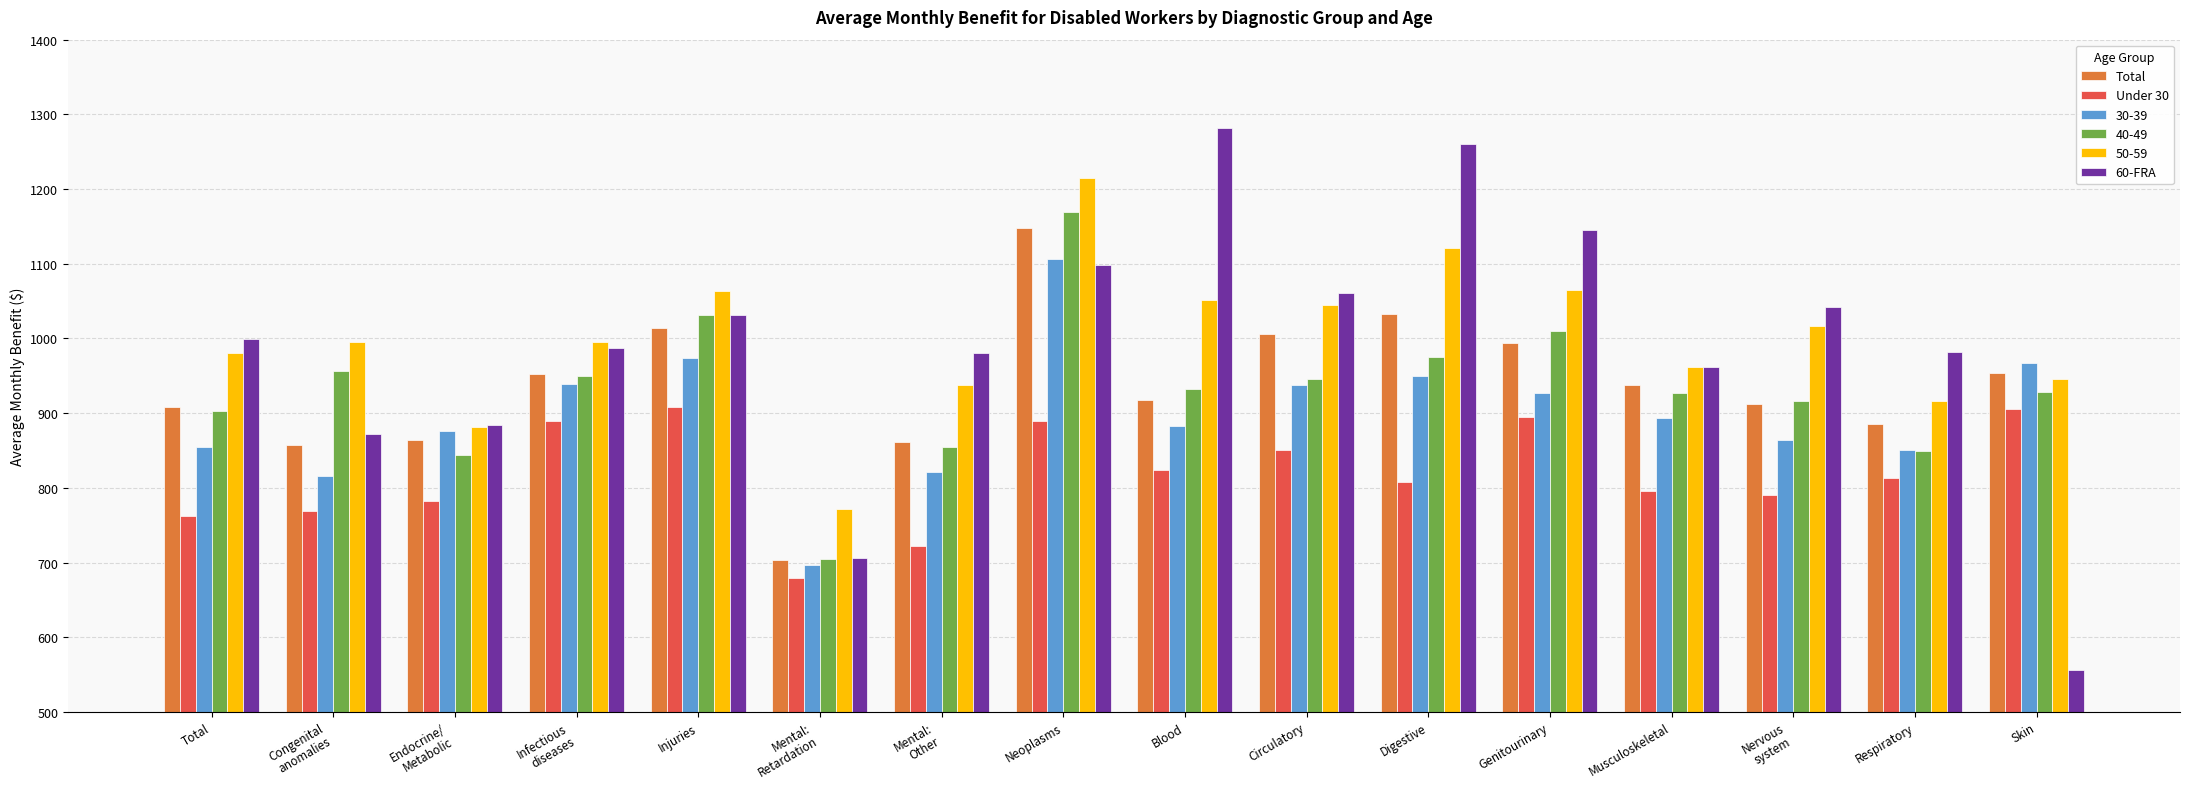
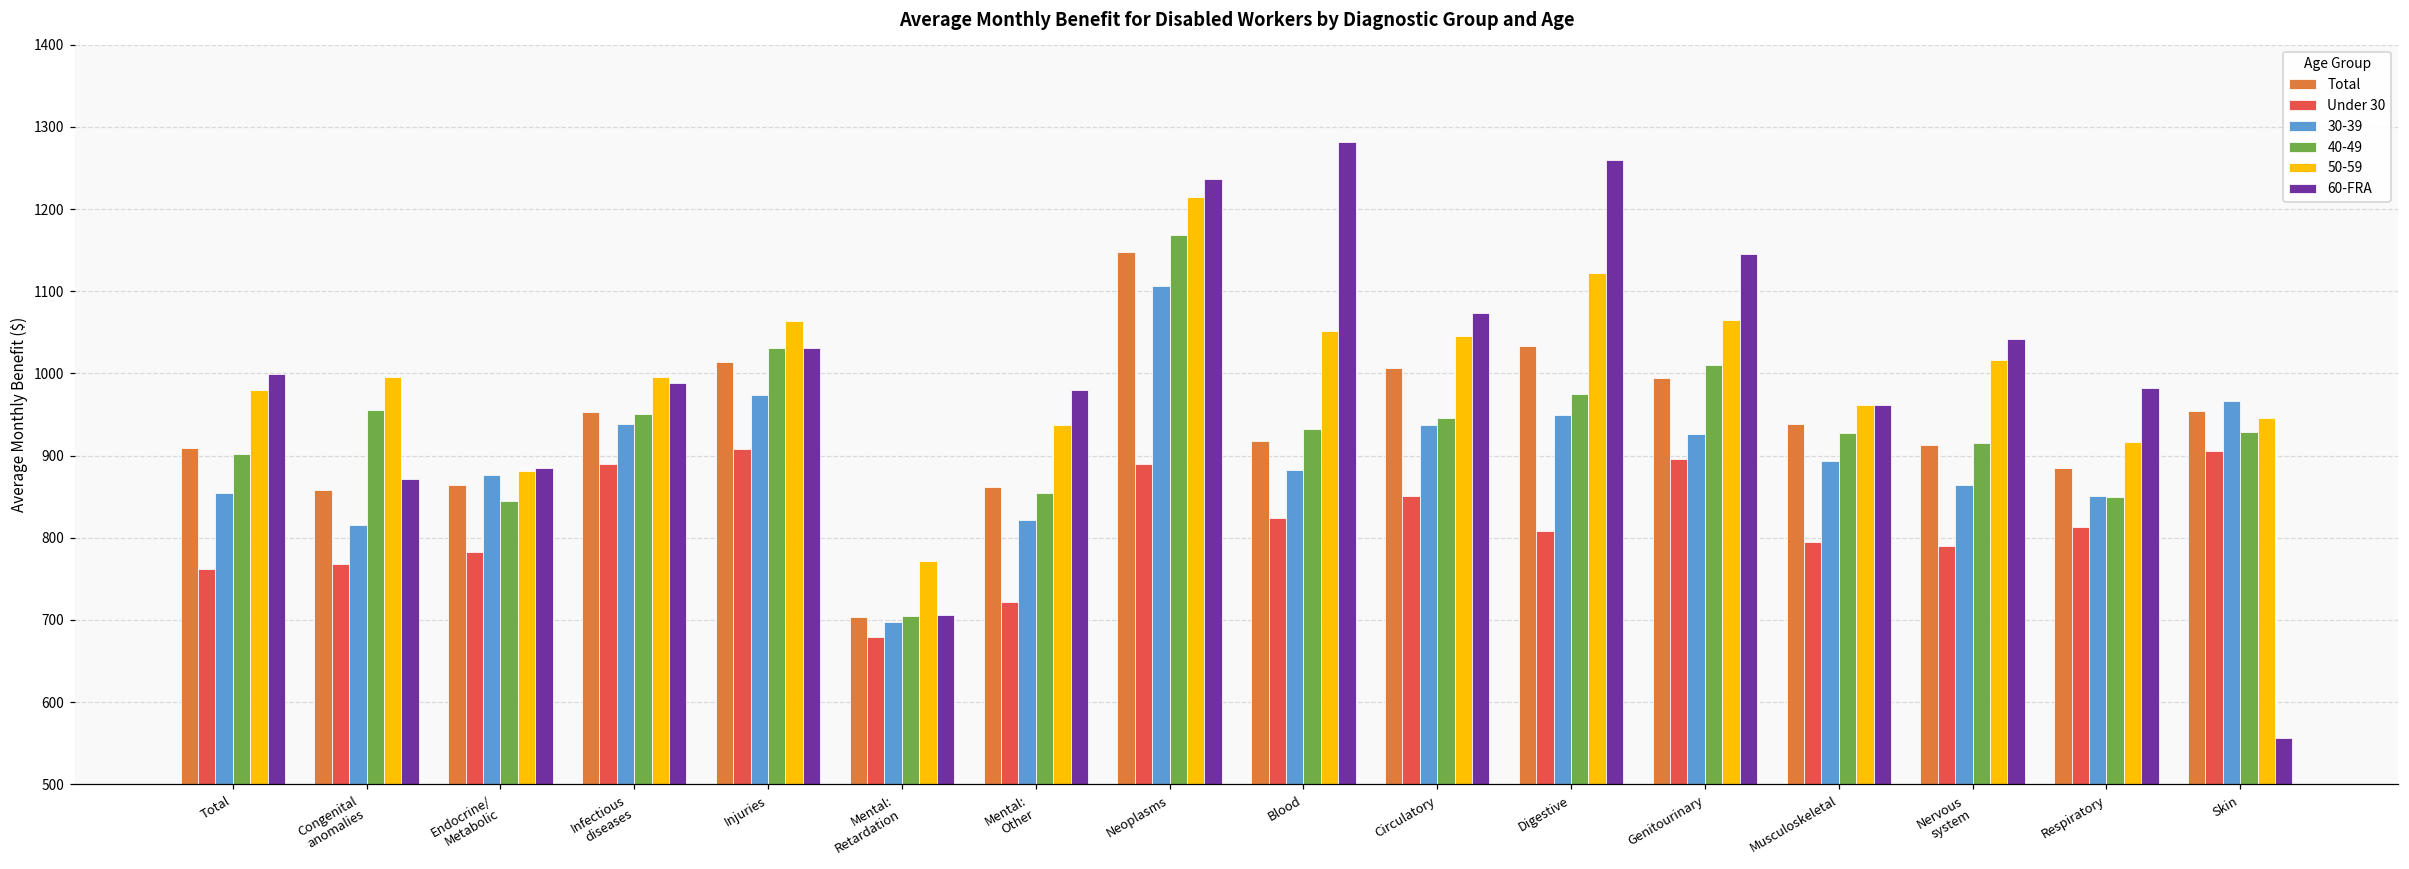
60-FRA, Neoplasms: 1100 -> 1240
60-FRA, Circulatory: 1060 -> 1070
